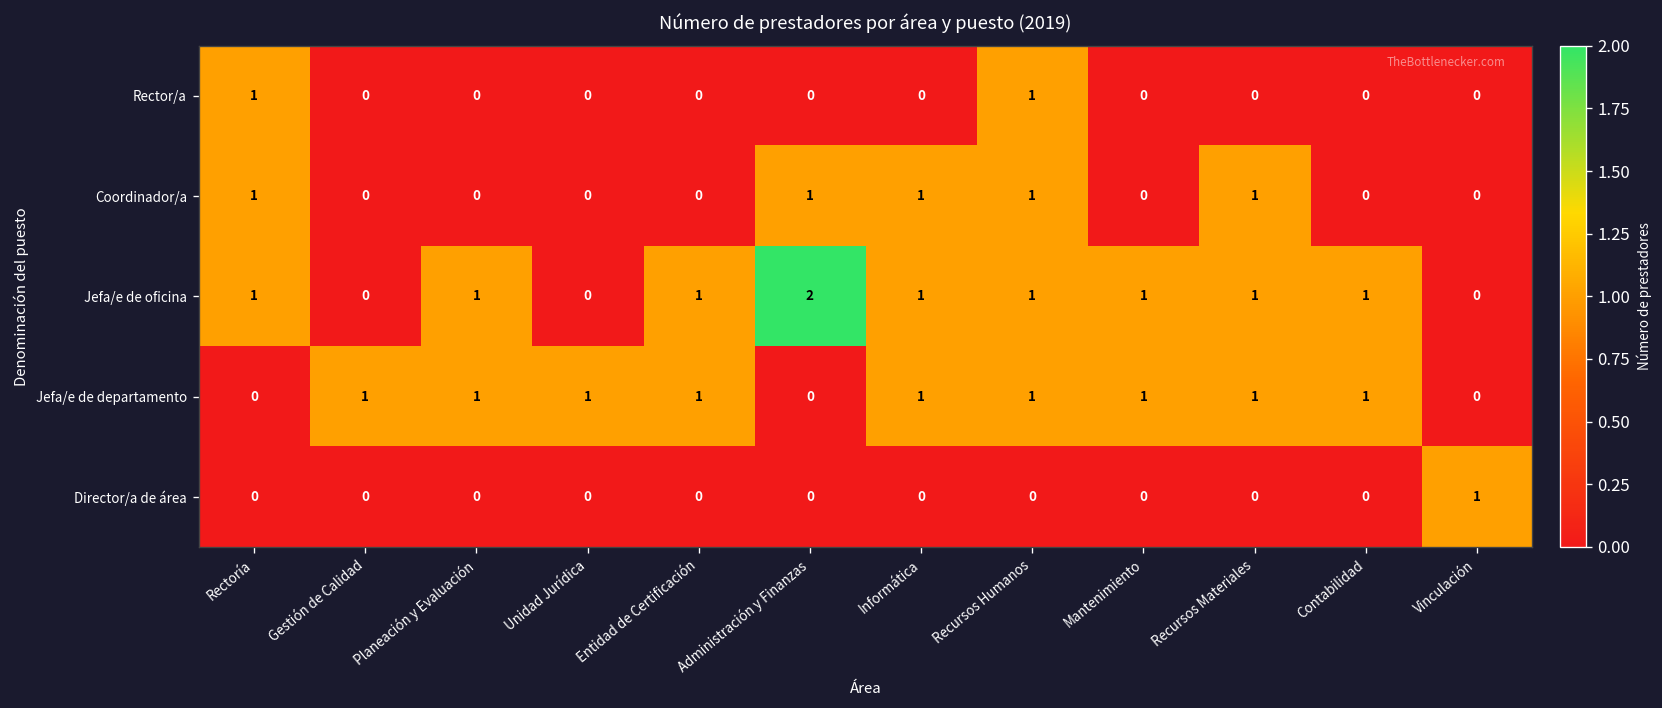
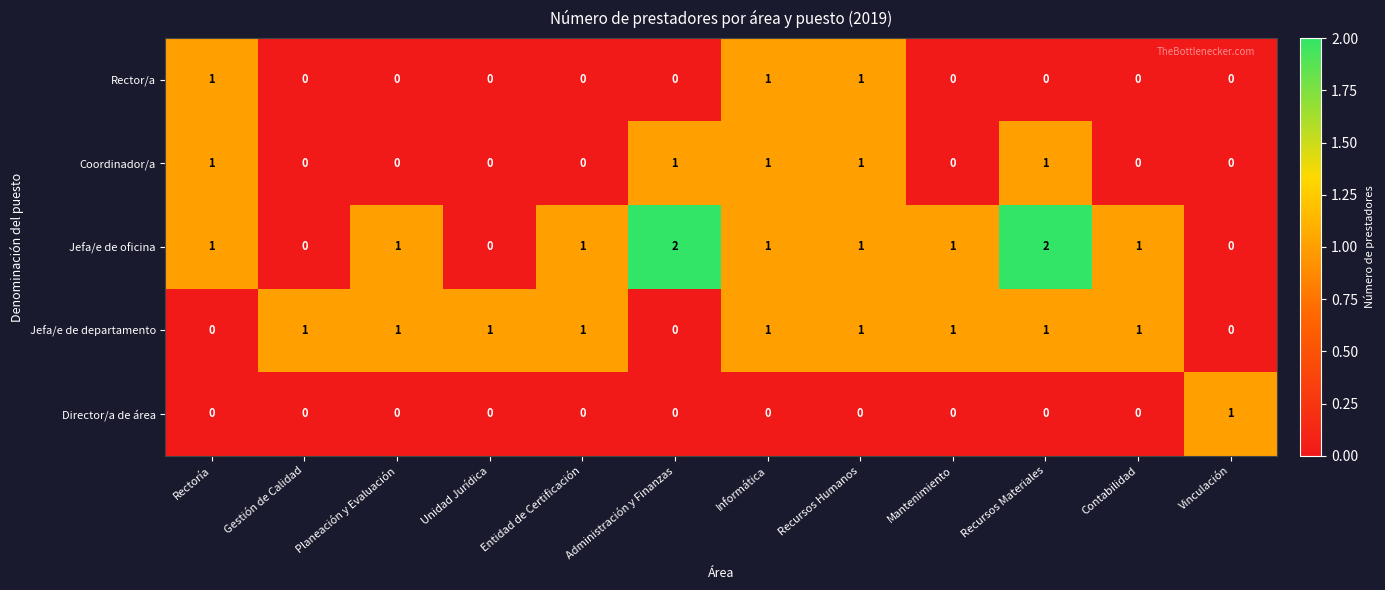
Rector/a, Informática: 0 -> 1
Jefa/e de oficina, Recursos Materiales: 1 -> 2
